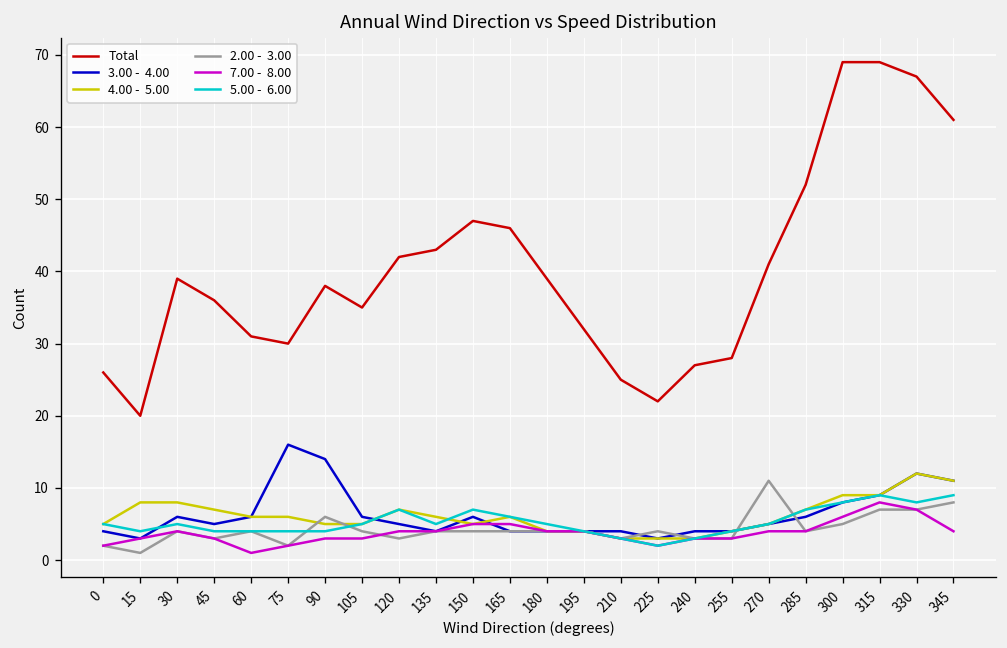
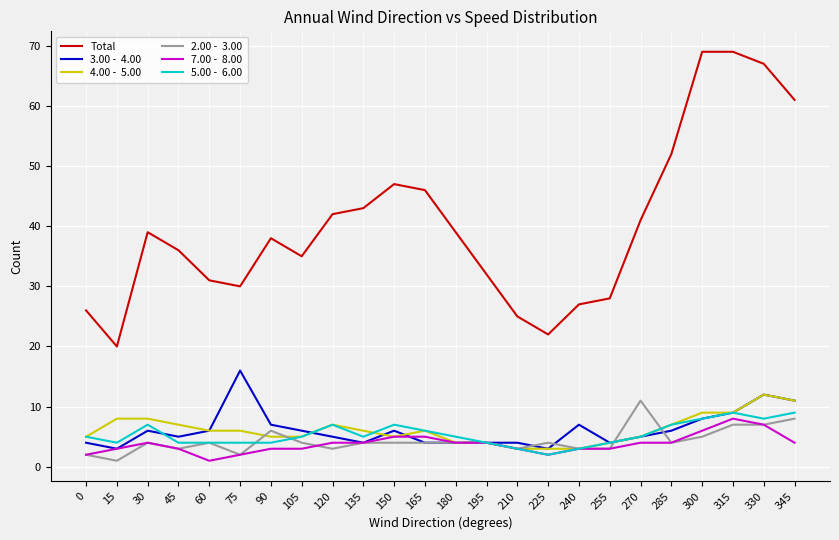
5.00 - 6.00, 30: 5 -> 7
3.00 - 4.00, 90: 14 -> 7
3.00 - 4.00, 240: 4 -> 7
